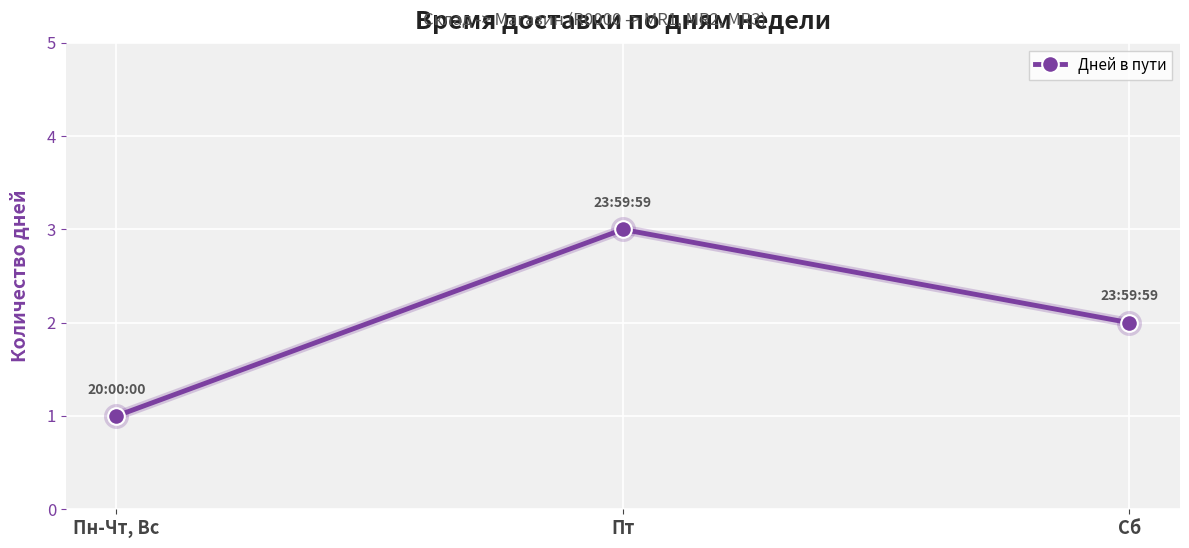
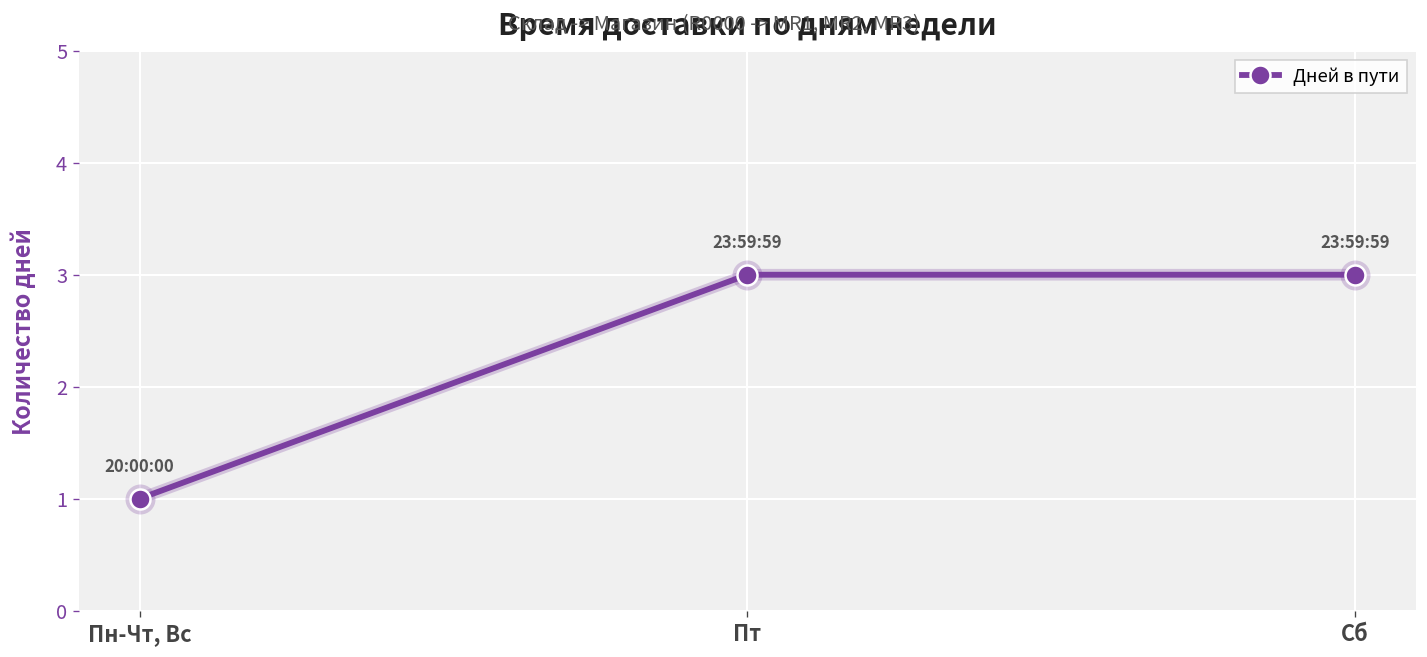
Сб: 2 -> 3
